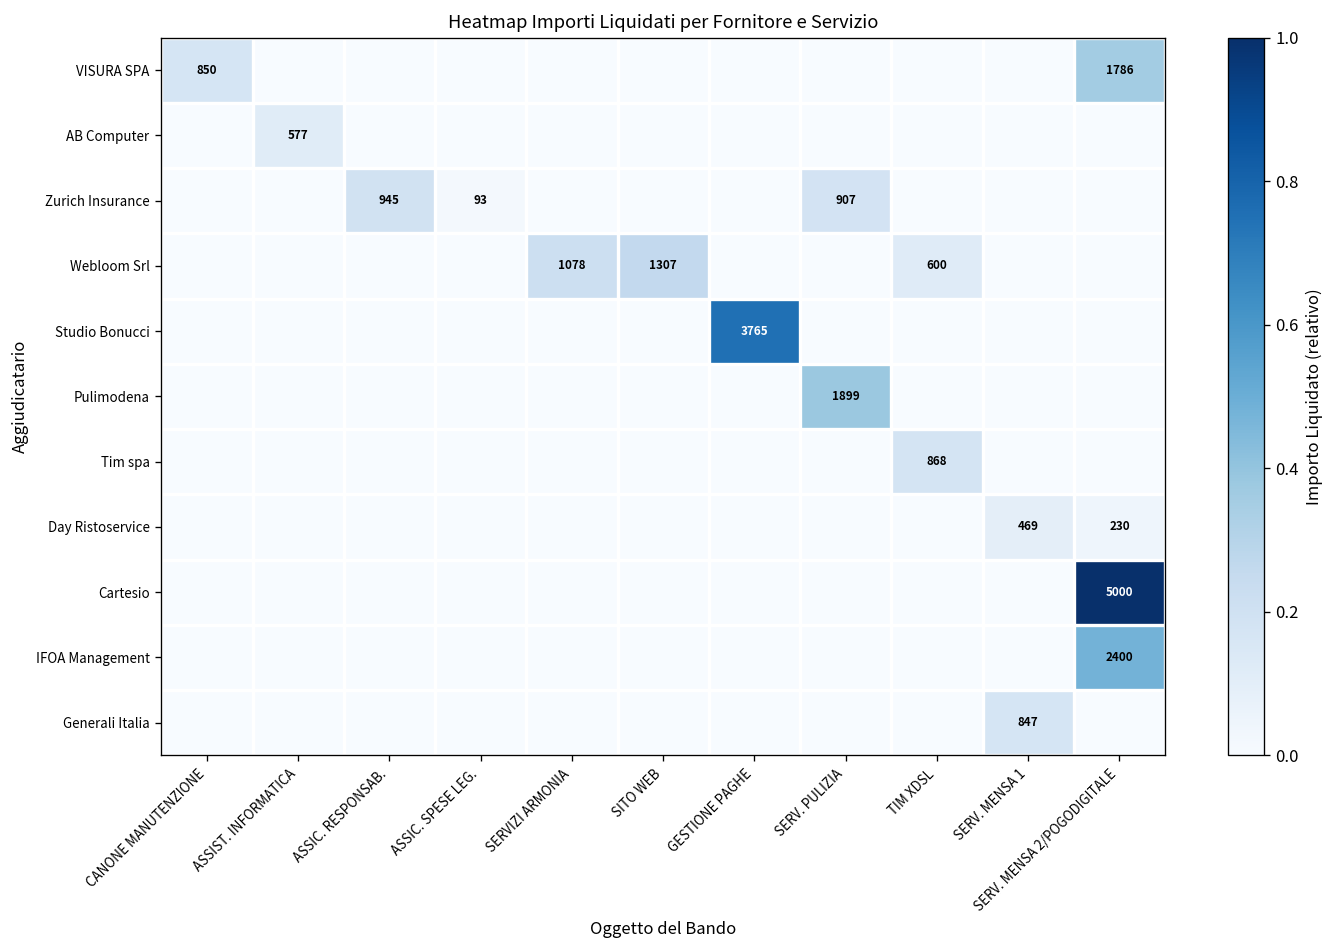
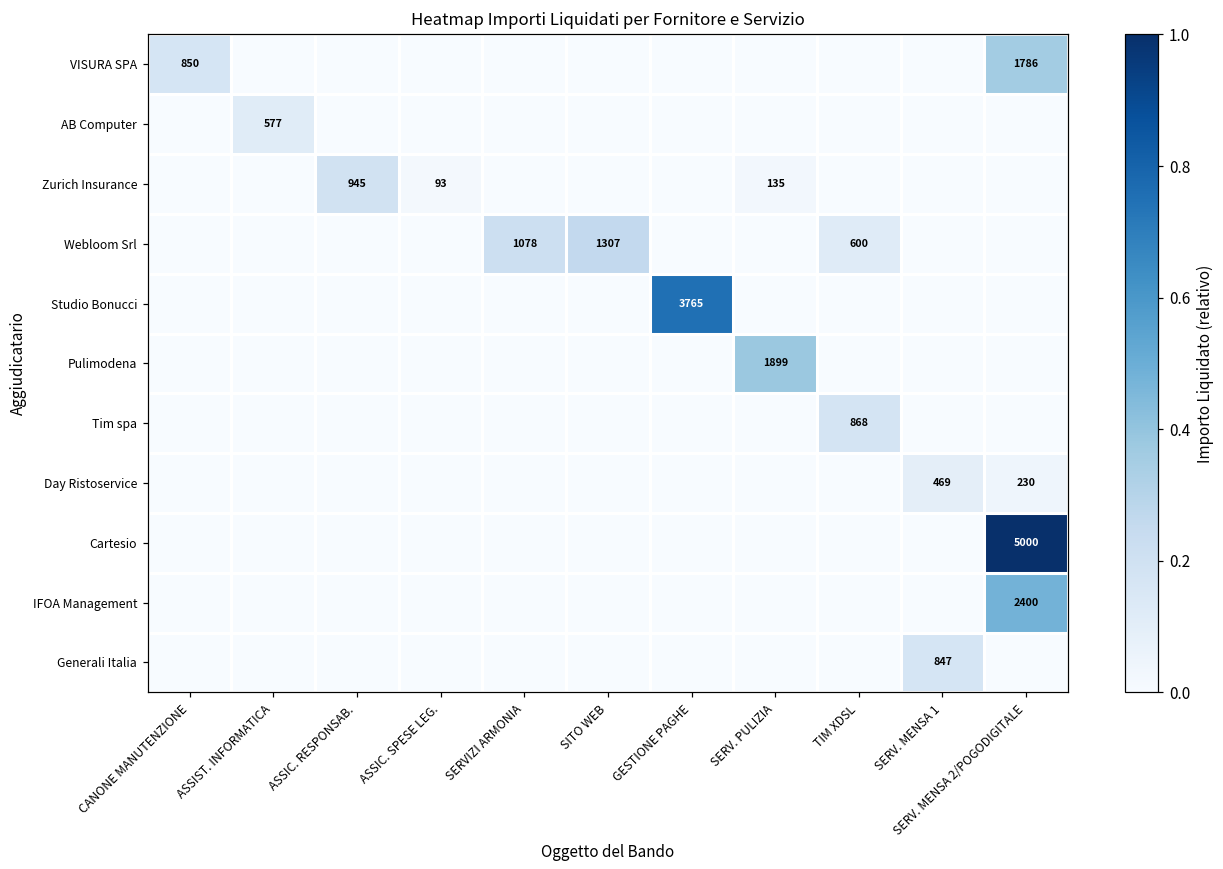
Zurich Insurance, SERV. PULIZIA: 907 -> 135
